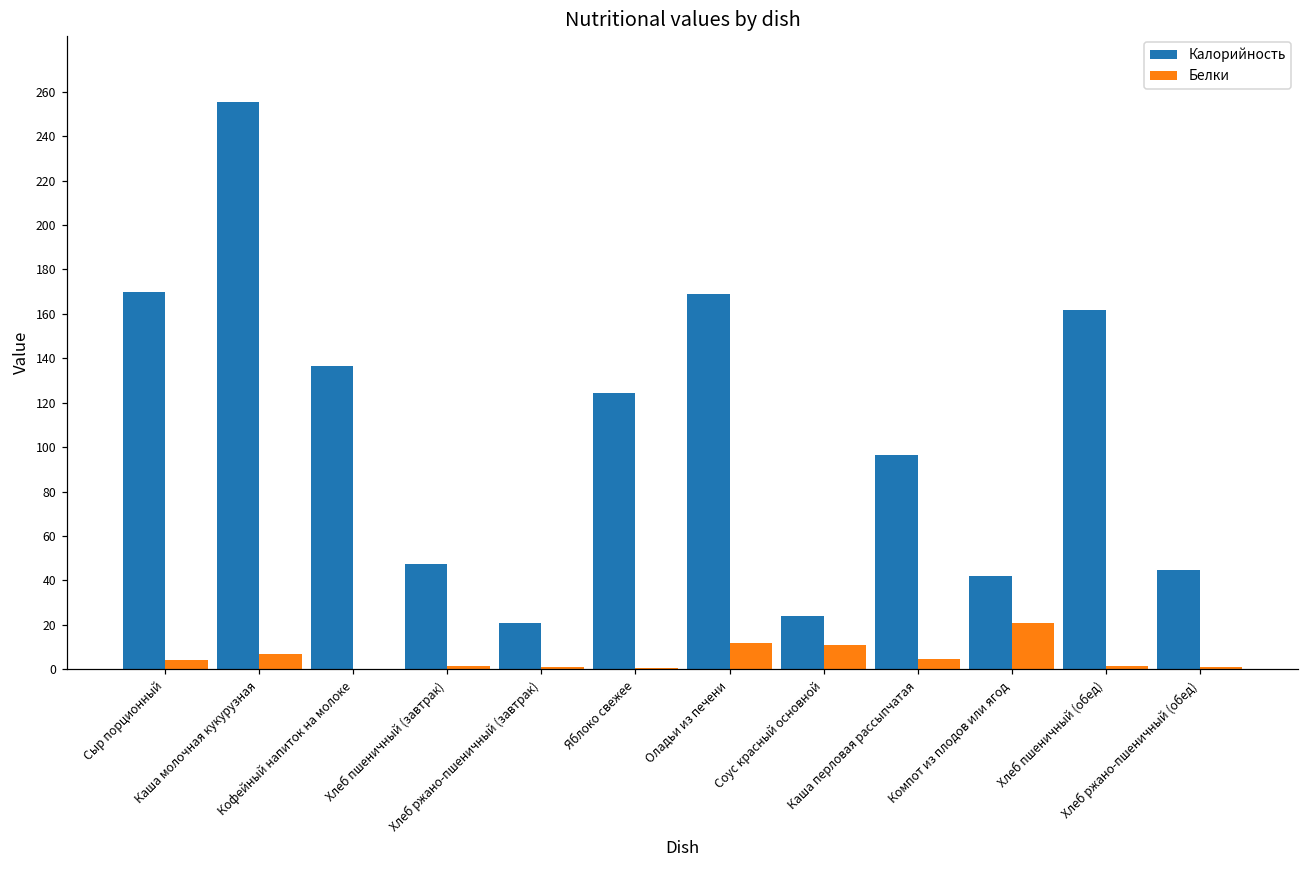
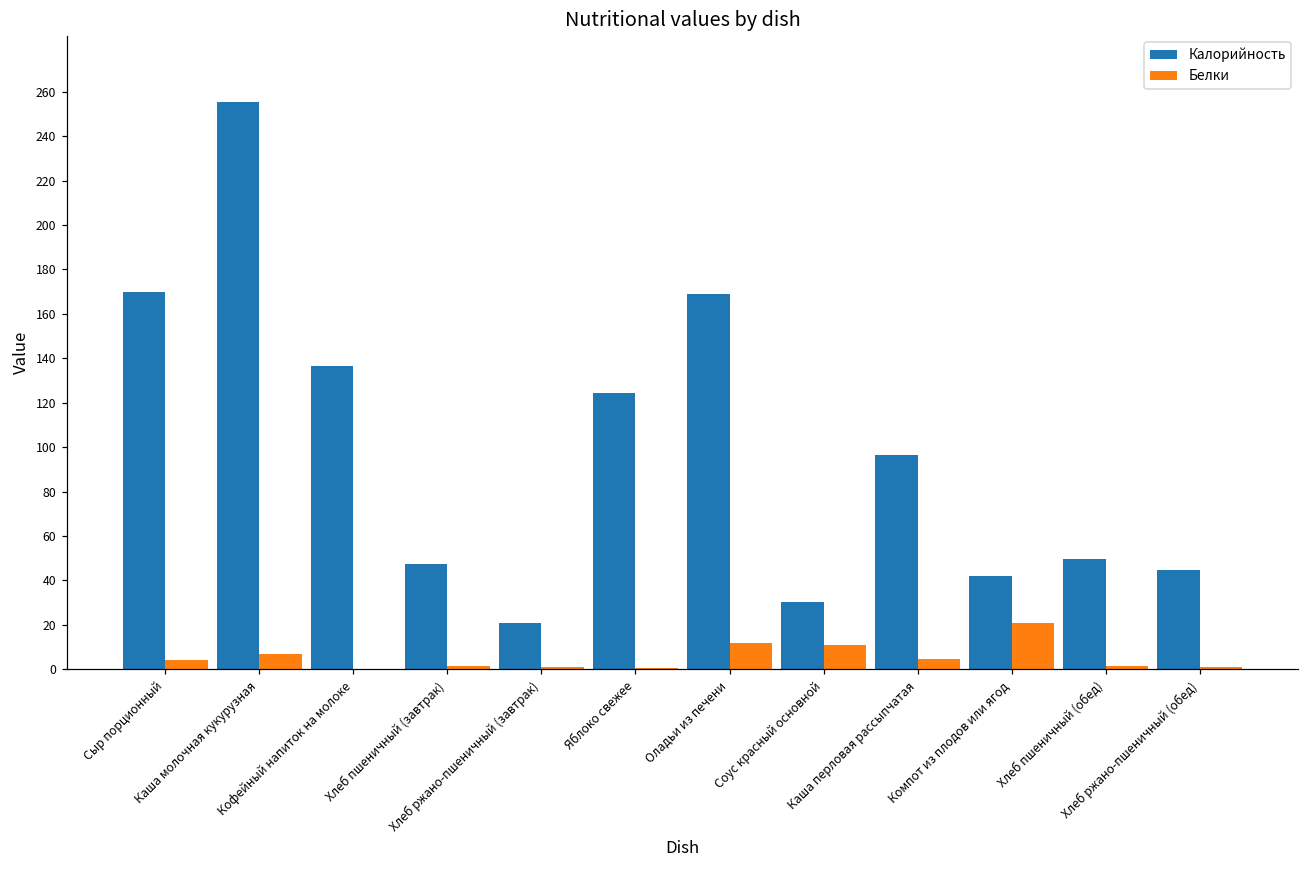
Калорийность, Соус красный основной: 24 -> 30
Калорийность, Хлеб пшеничный (обед): 162 -> 50
